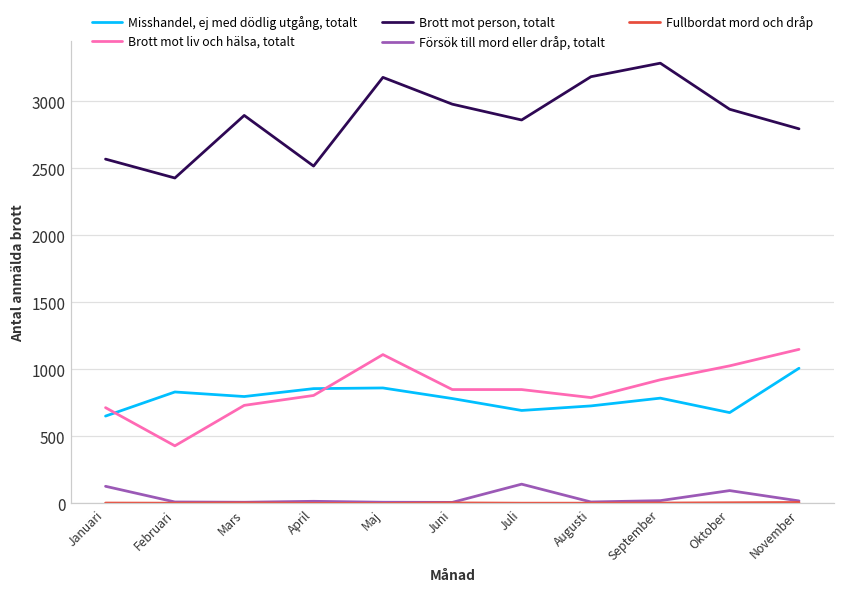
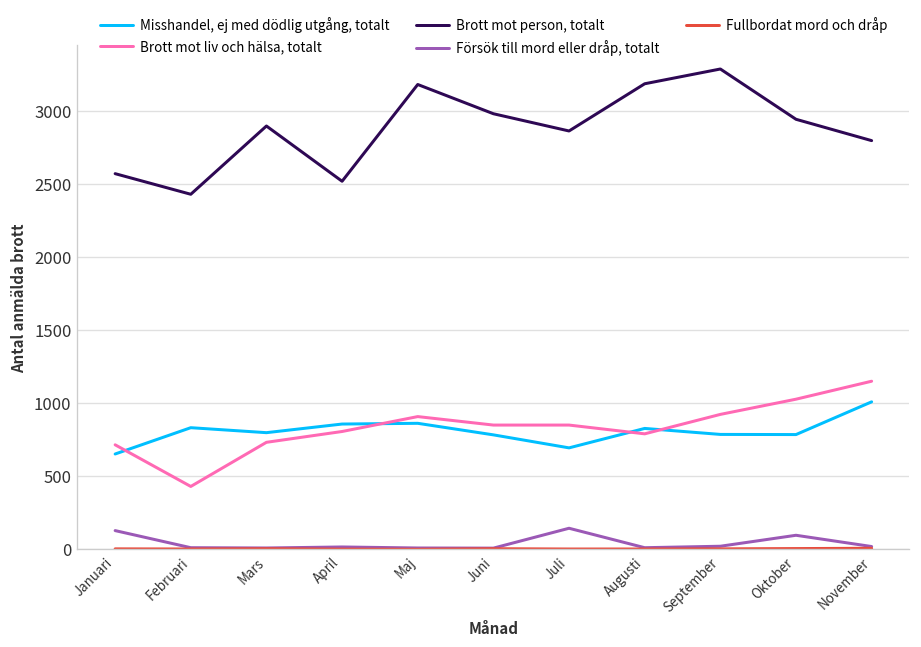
Brott mot liv och hälsa, totalt, Maj: 1110 -> 910
Misshandel, ej med dödlig utgång, totalt, Augusti: 730 -> 830
Misshandel, ej med dödlig utgång, totalt, Oktober: 680 -> 790
